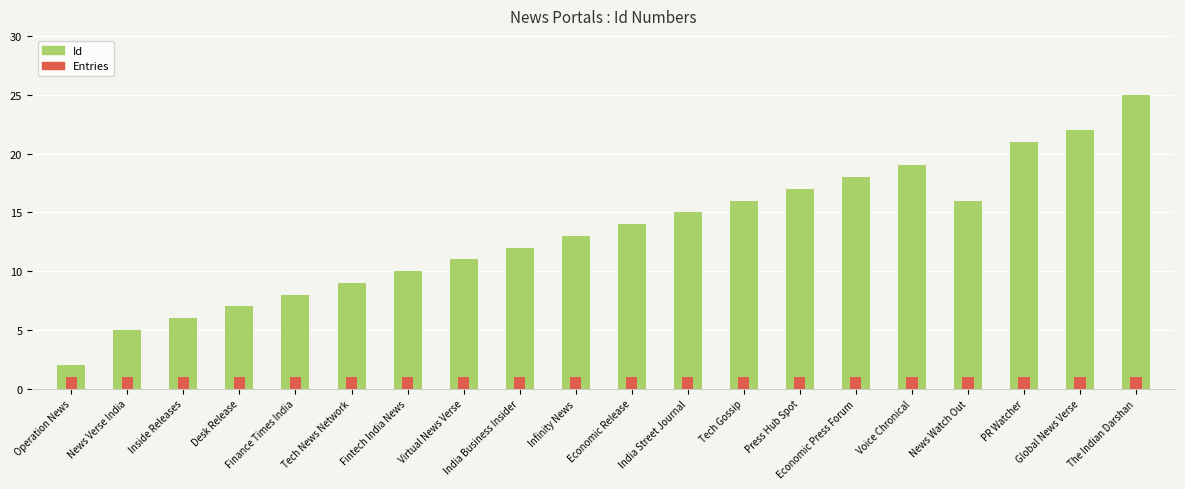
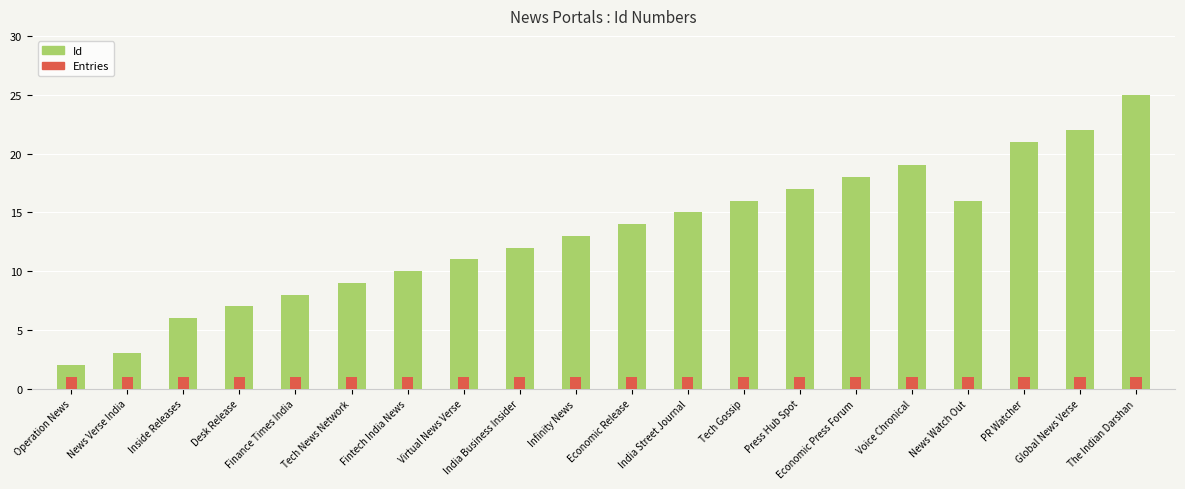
Id, News Verse India: 5 -> 3
